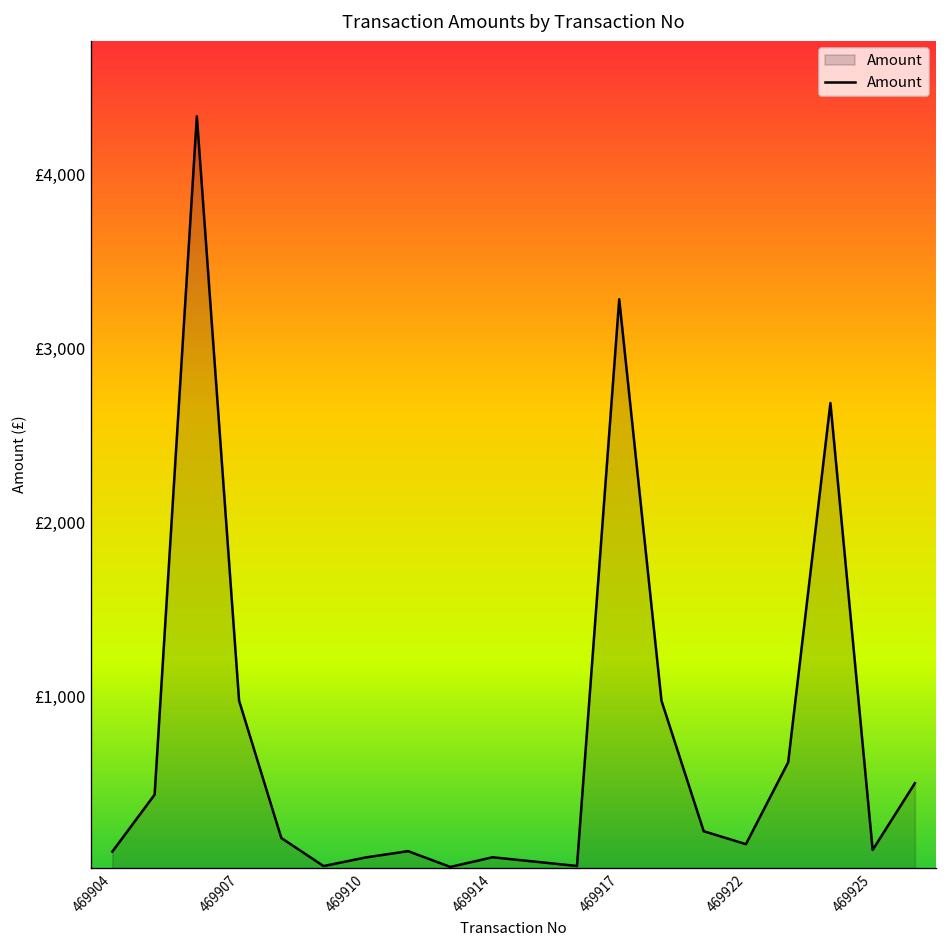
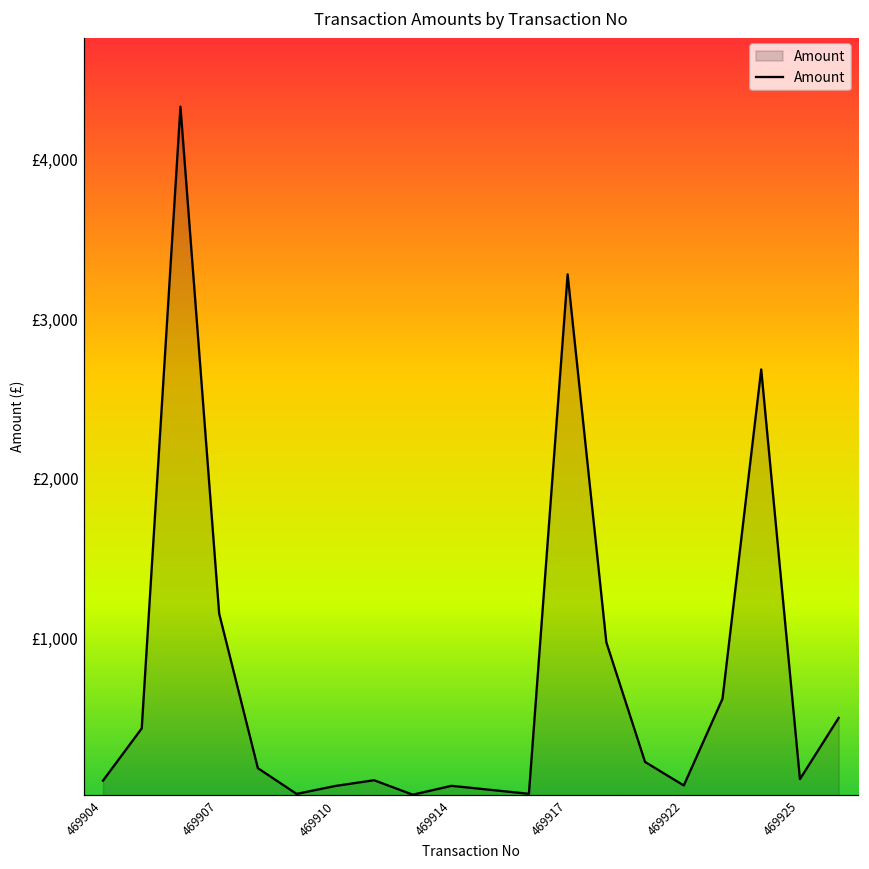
469907: £980 -> £1,150
469922: £150 -> £80
